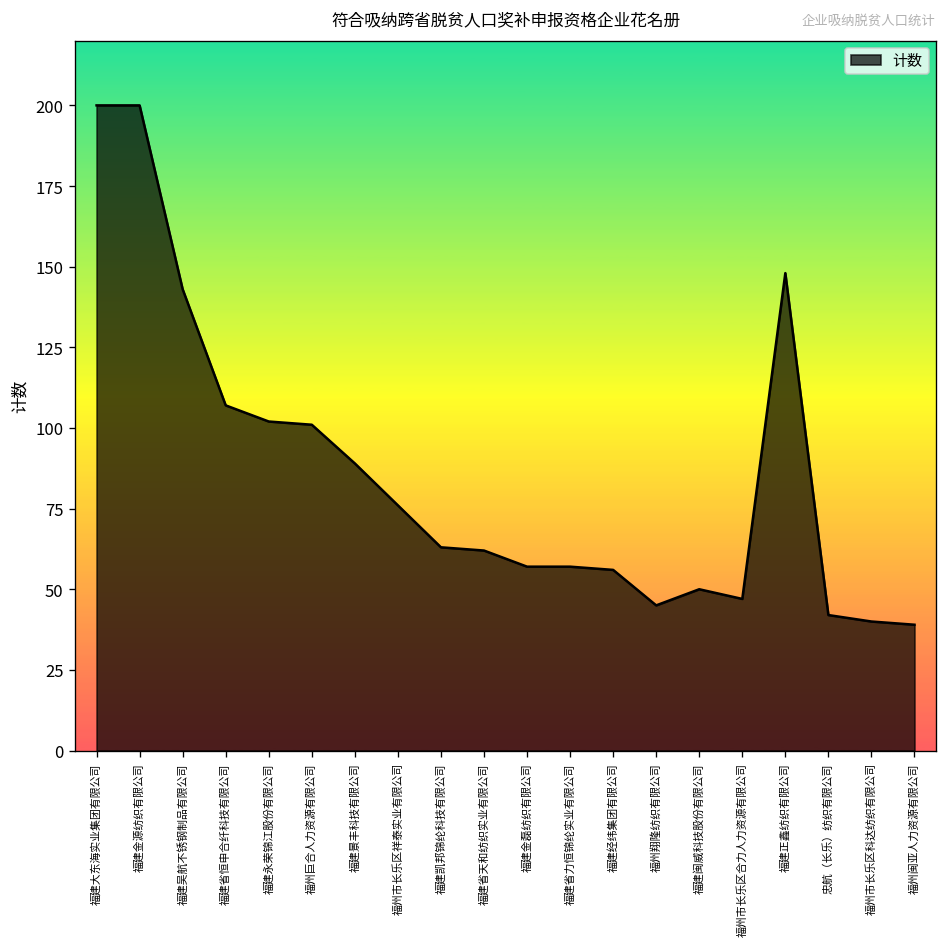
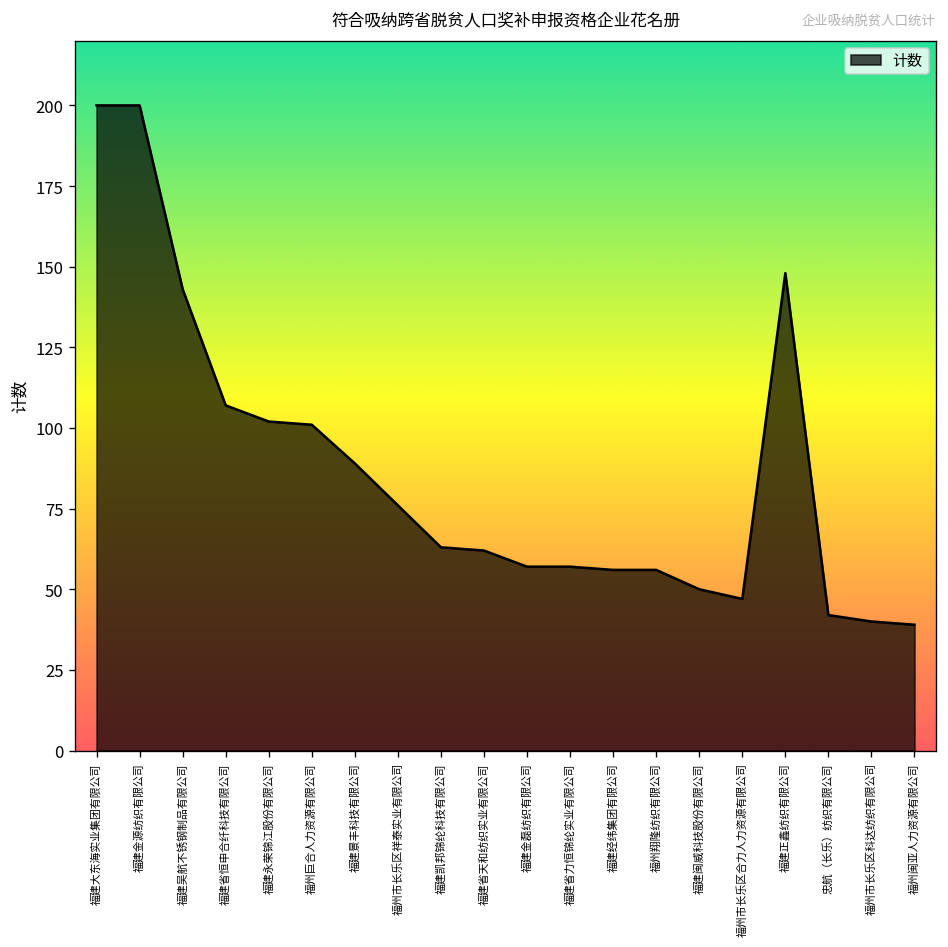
福州翔隆纺织有限公司: 45 -> 56
